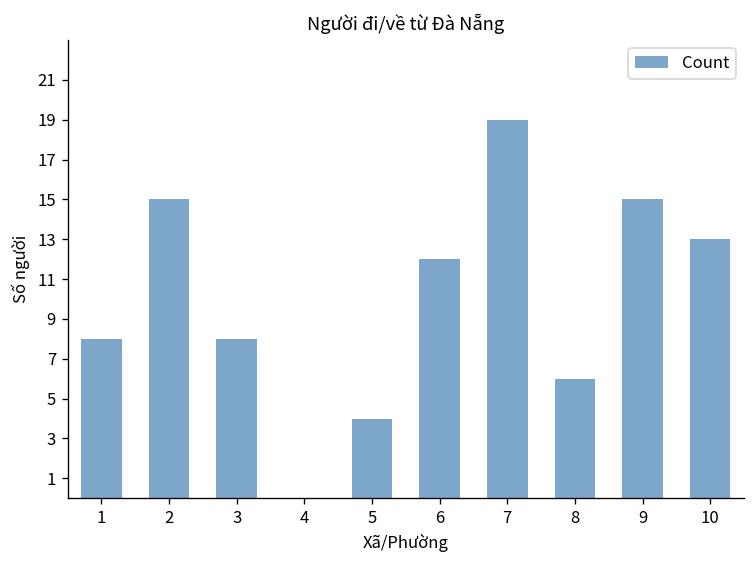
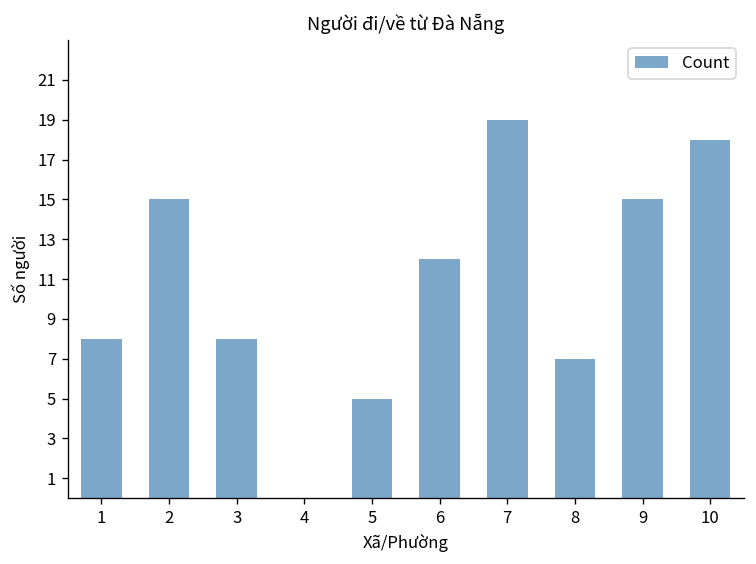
5: 4 -> 5
8: 6 -> 7
10: 13 -> 18
